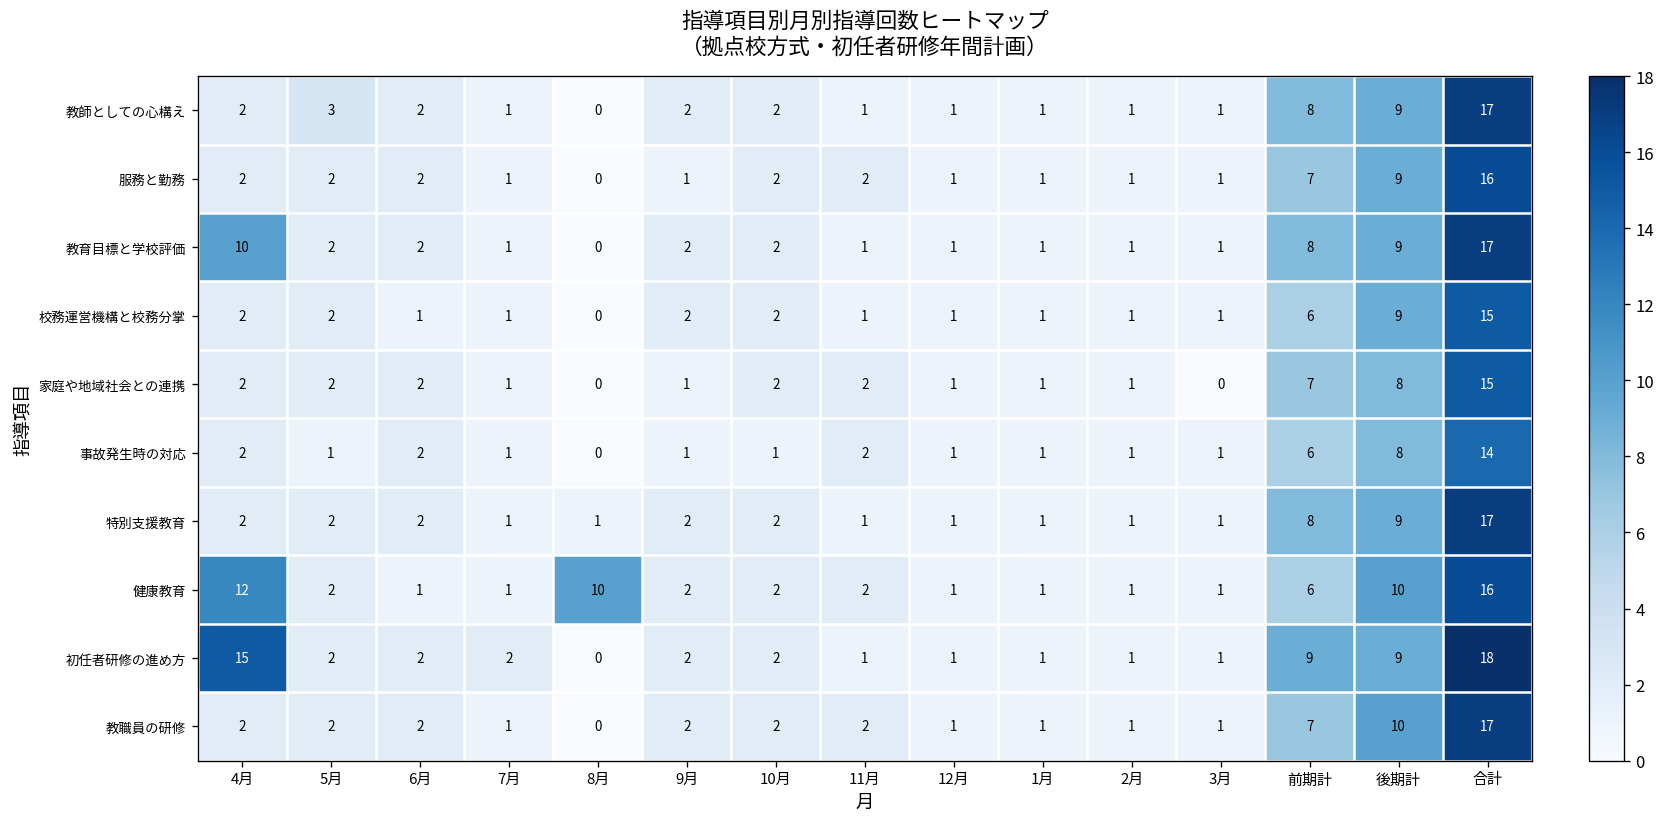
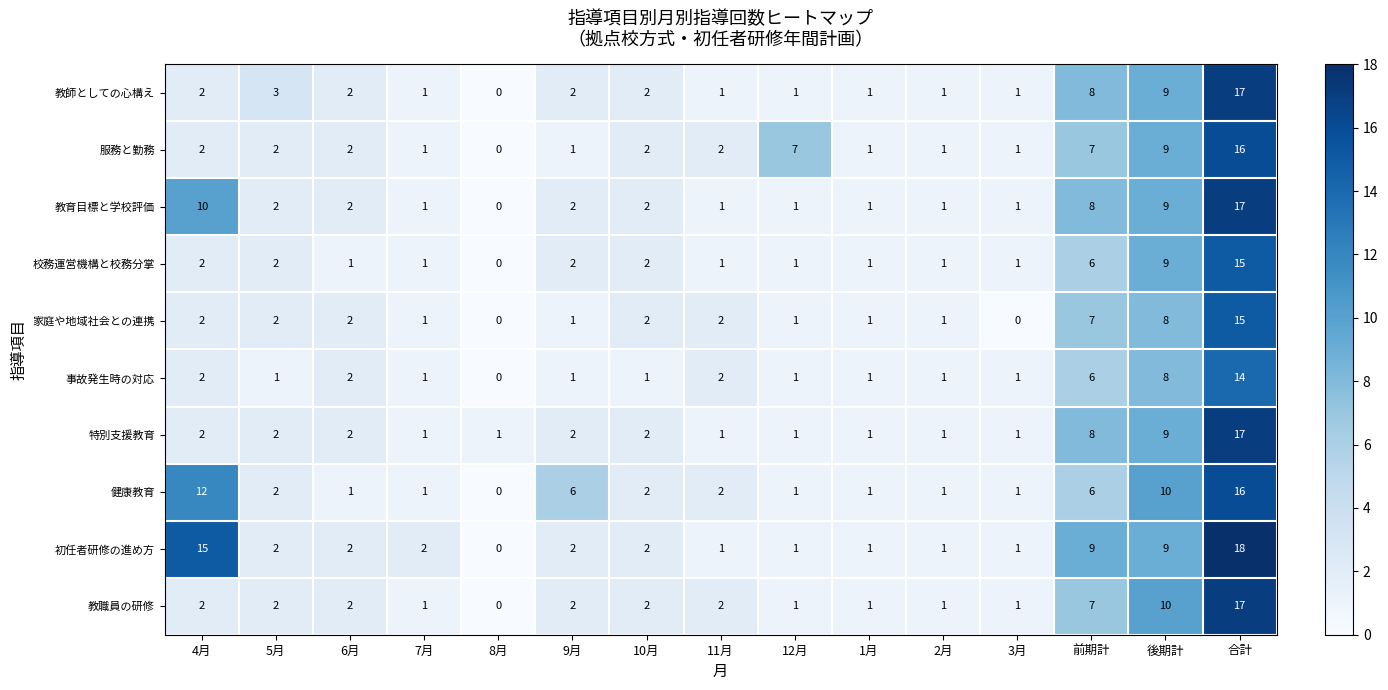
服務と勤務, 12月: 1 -> 7
健康教育, 8月: 10 -> 0
健康教育, 9月: 2 -> 6
